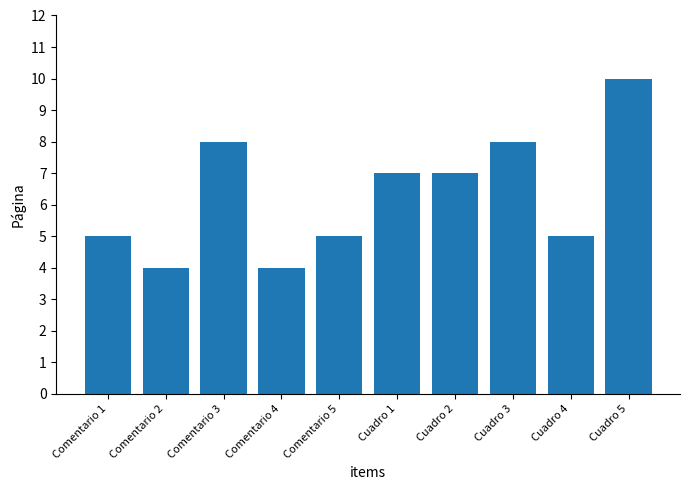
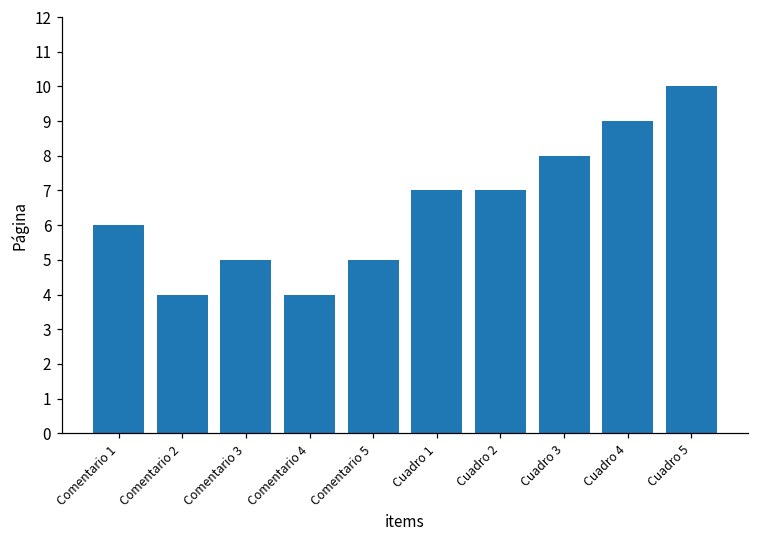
Comentario 1: 5 -> 6
Comentario 3: 8 -> 5
Cuadro 4: 5 -> 9
